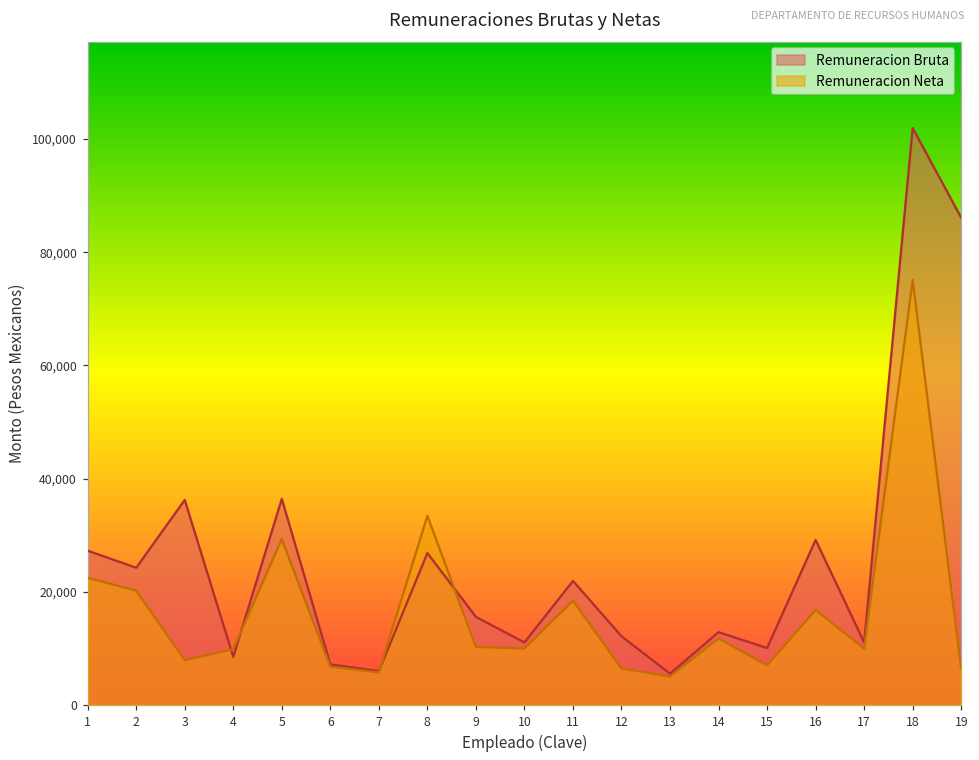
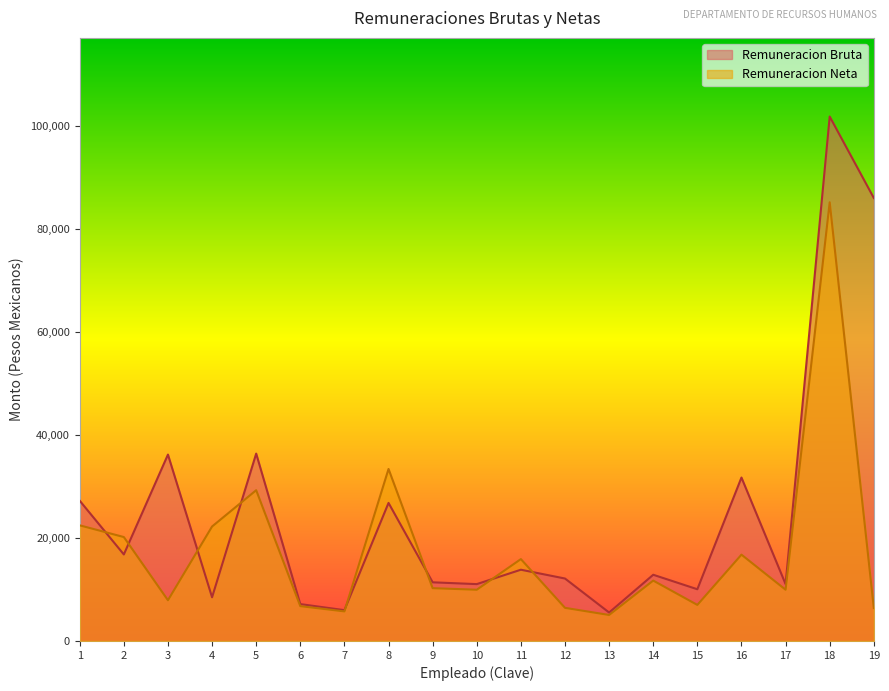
Remuneracion Bruta, 2: 24,000 -> 17,000
Remuneracion Neta, 4: 10,000 -> 22,000
Remuneracion Bruta, 9: 16,000 -> 11,000
Remuneracion Bruta, 11: 22,000 -> 14,000
Remuneracion Neta, 11: 18,000 -> 16,000
Remuneracion Bruta, 16: 29,000 -> 32,000
Remuneracion Neta, 18: 75,000 -> 85,000
